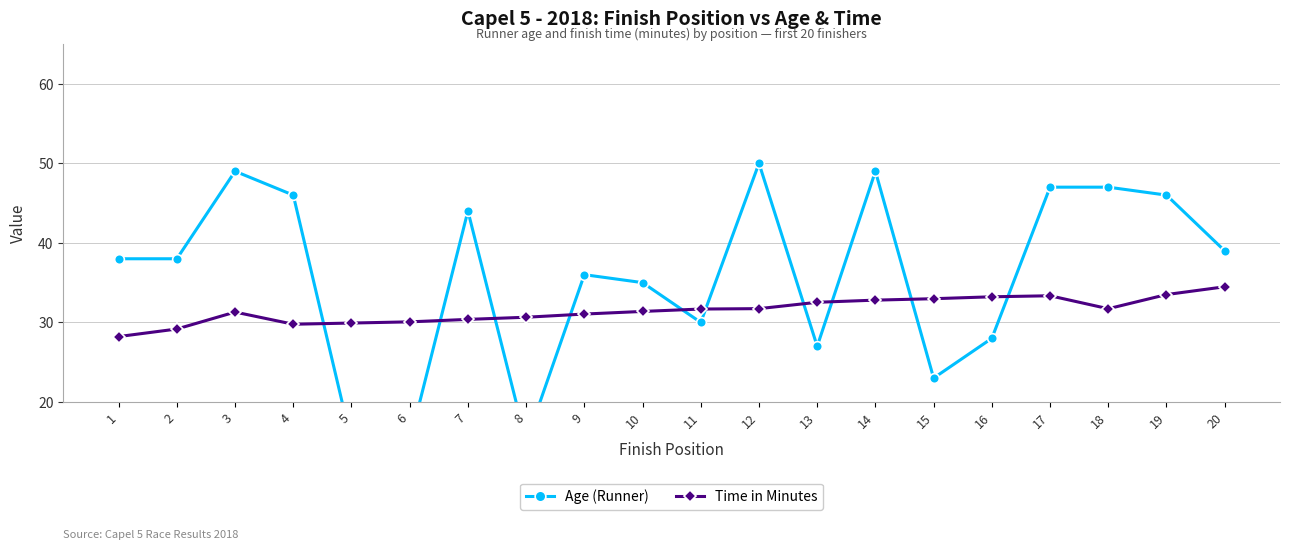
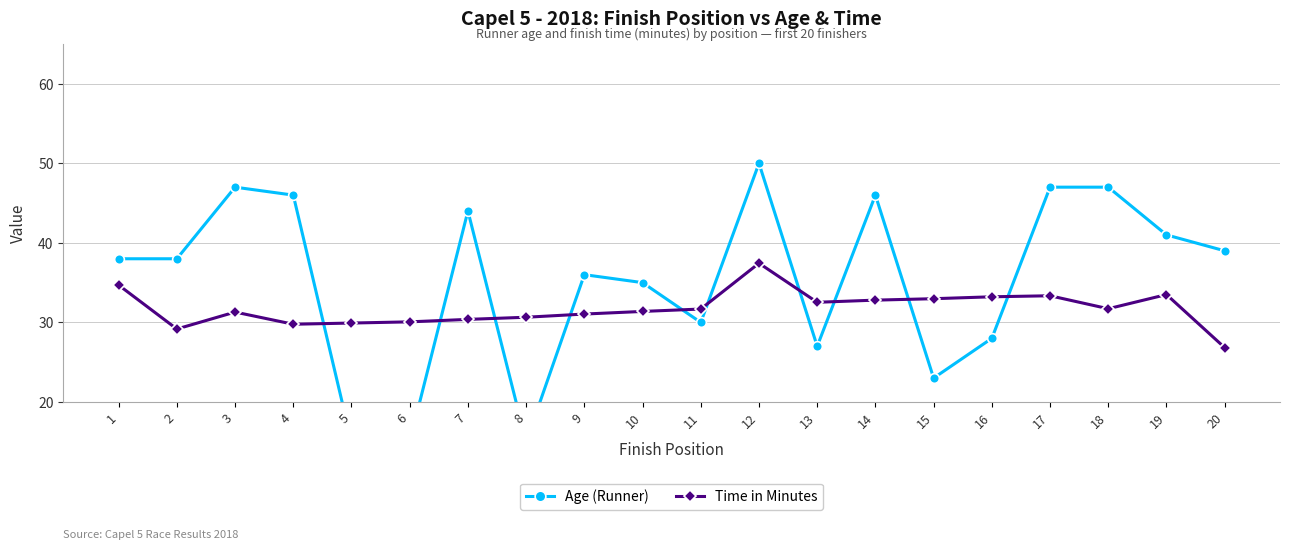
Time in Minutes, 1: 28 -> 35
Age (Runner), 3: 49 -> 47
Time in Minutes, 12: 32 -> 37
Age (Runner), 14: 49 -> 46
Age (Runner), 19: 46 -> 41
Time in Minutes, 20: 34 -> 27
